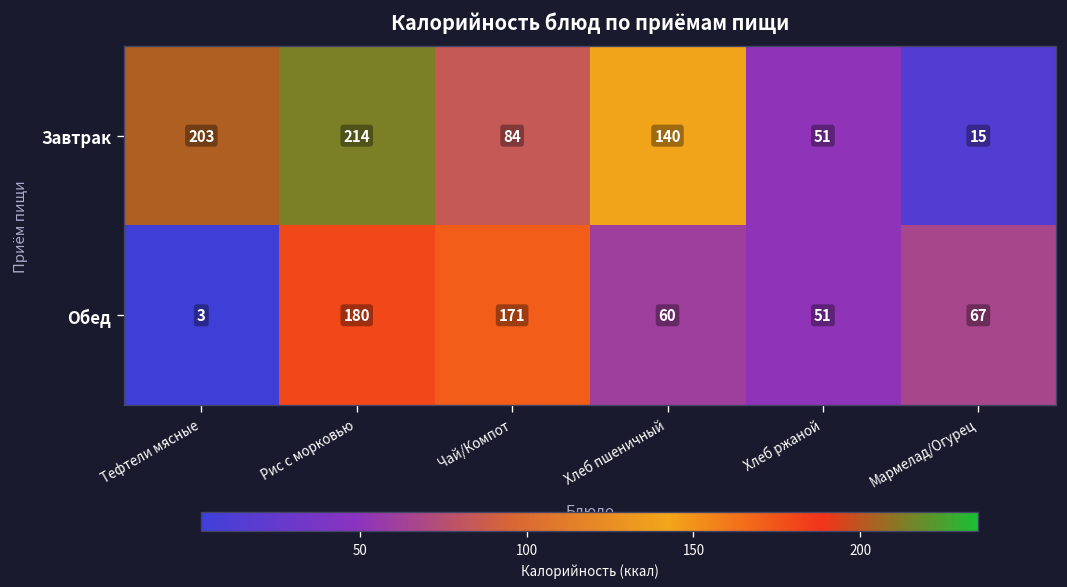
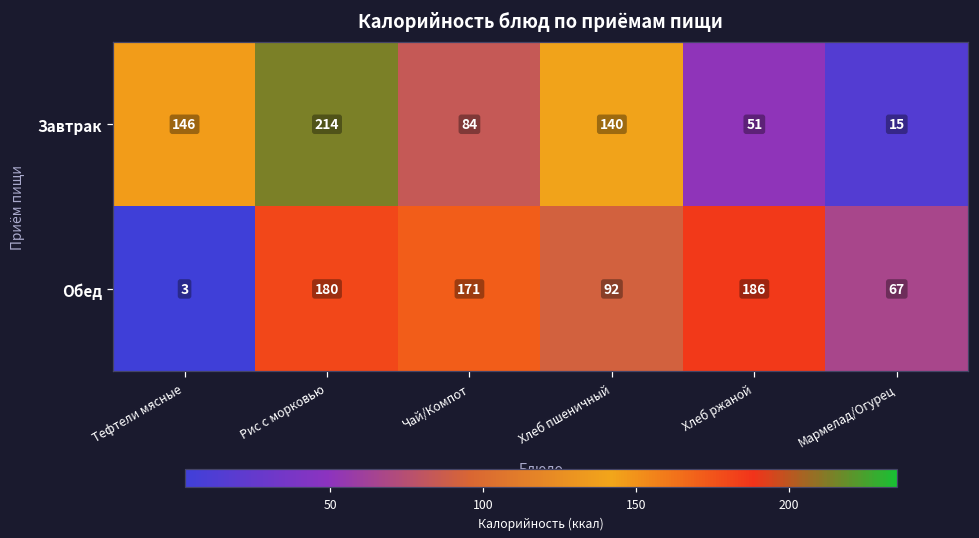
Завтрак, Тефтели мясные: 203 -> 146
Обед, Хлеб пшеничный: 60 -> 92
Обед, Хлеб ржаной: 51 -> 186
